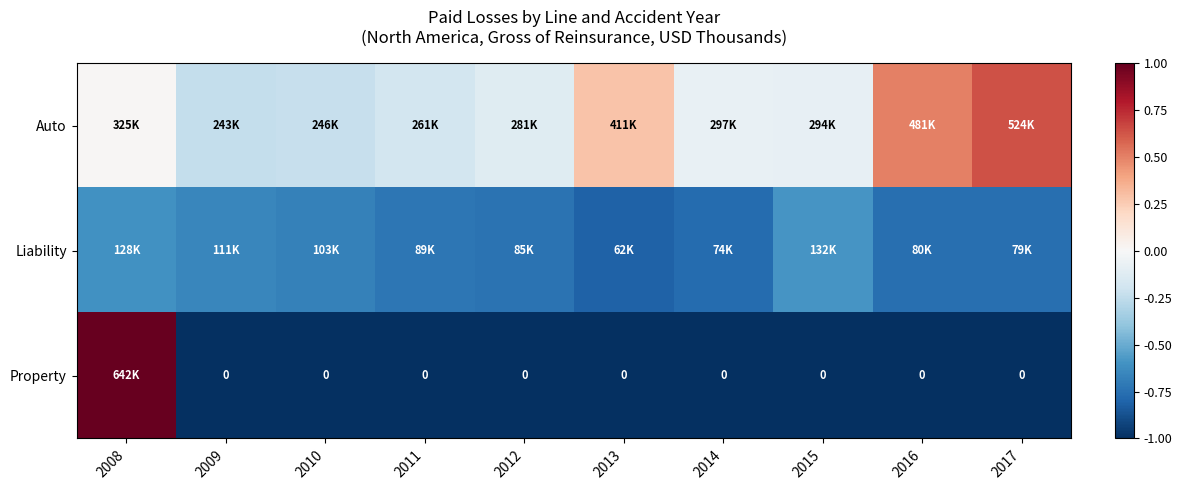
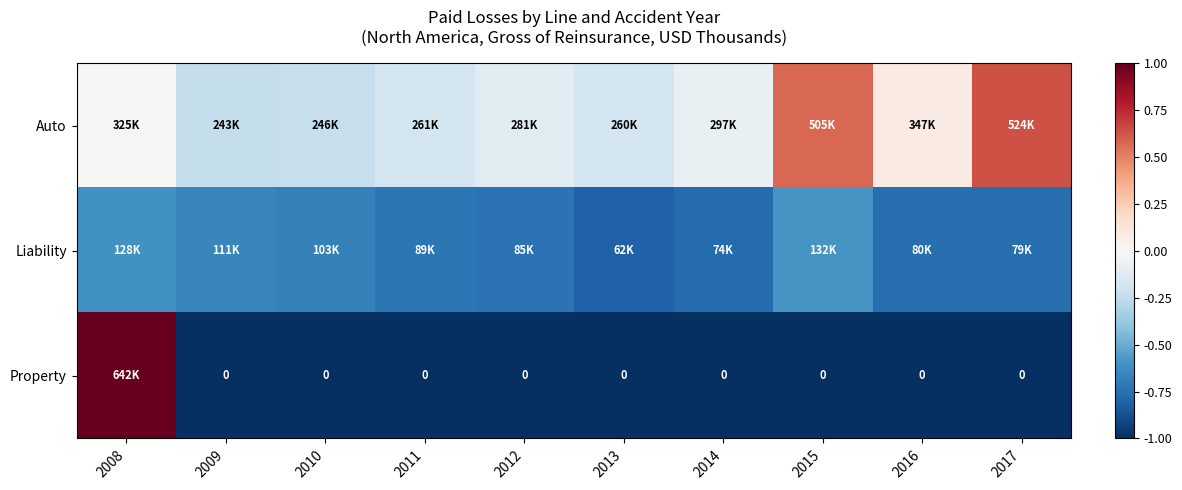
Auto, 2013: 411K -> 260K
Auto, 2015: 294K -> 505K
Auto, 2016: 481K -> 347K
